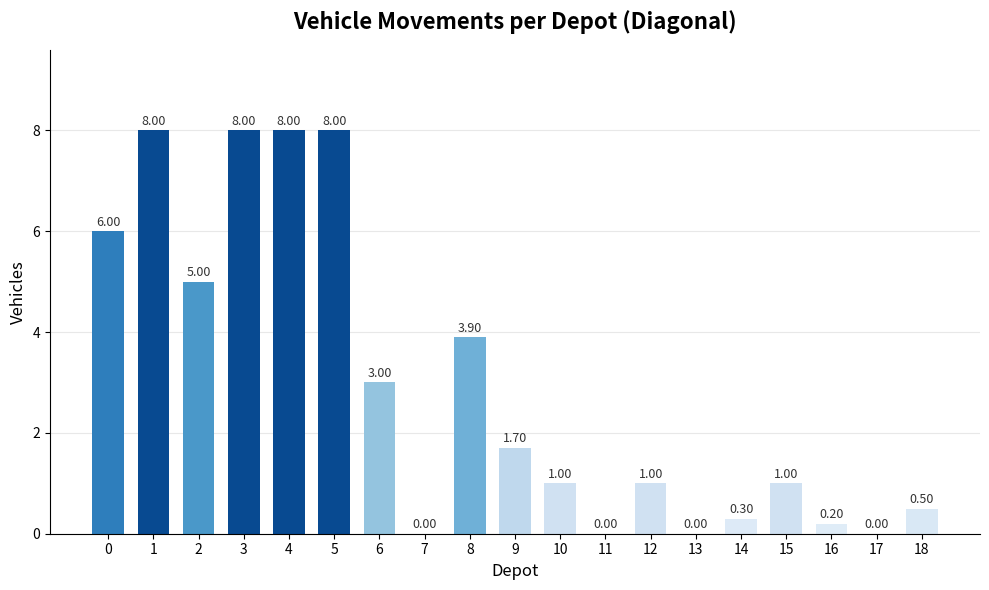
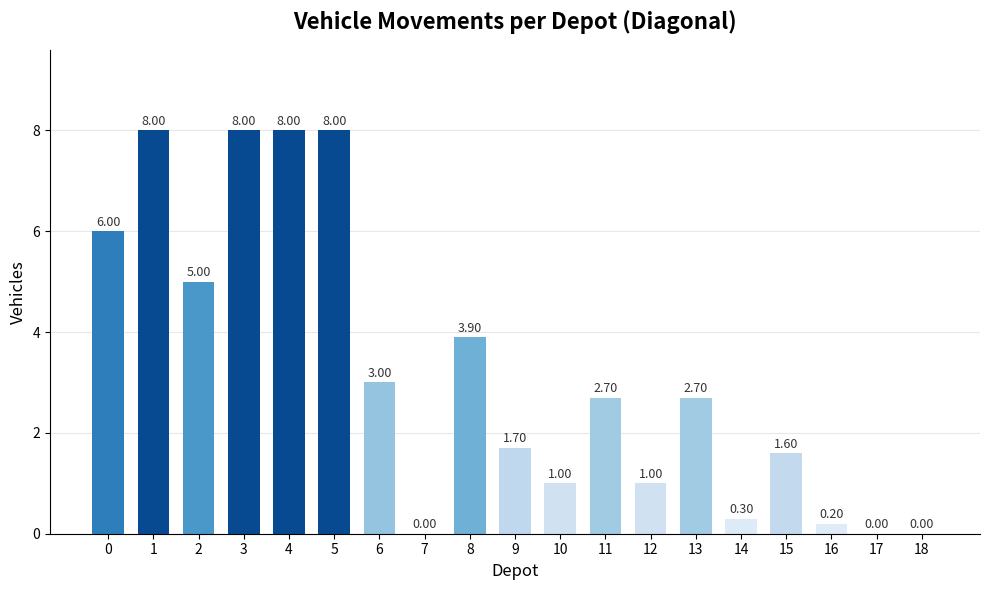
11: 0.00 -> 2.70
13: 0.00 -> 2.70
15: 1.00 -> 1.60
18: 0.50 -> 0.00
